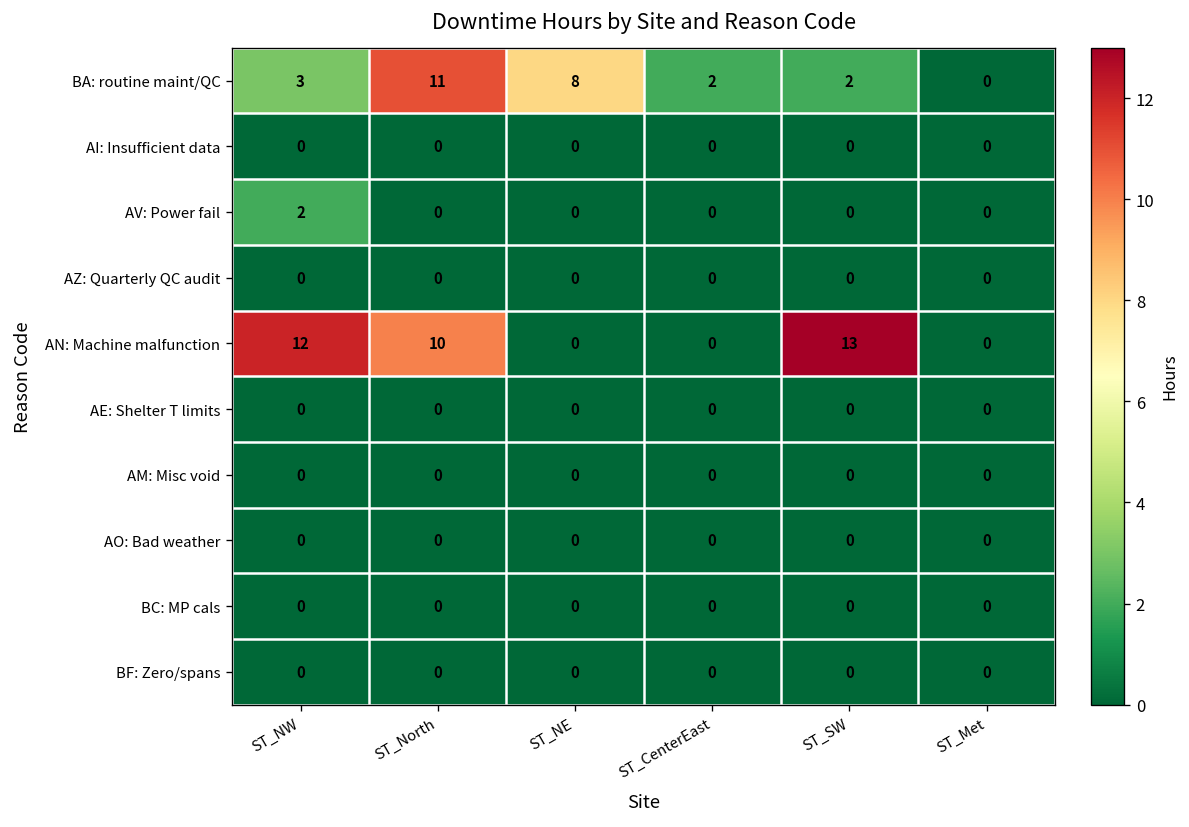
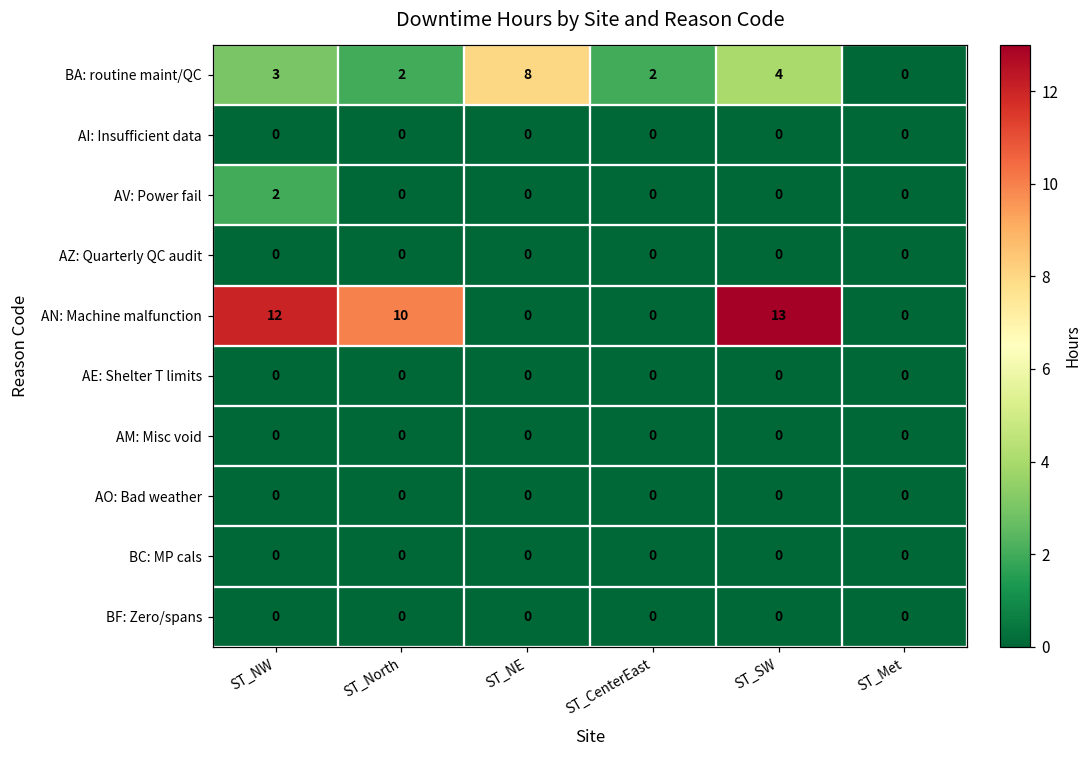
BA: routine maint/QC, ST_North: 11 -> 2
BA: routine maint/QC, ST_SW: 2 -> 4
